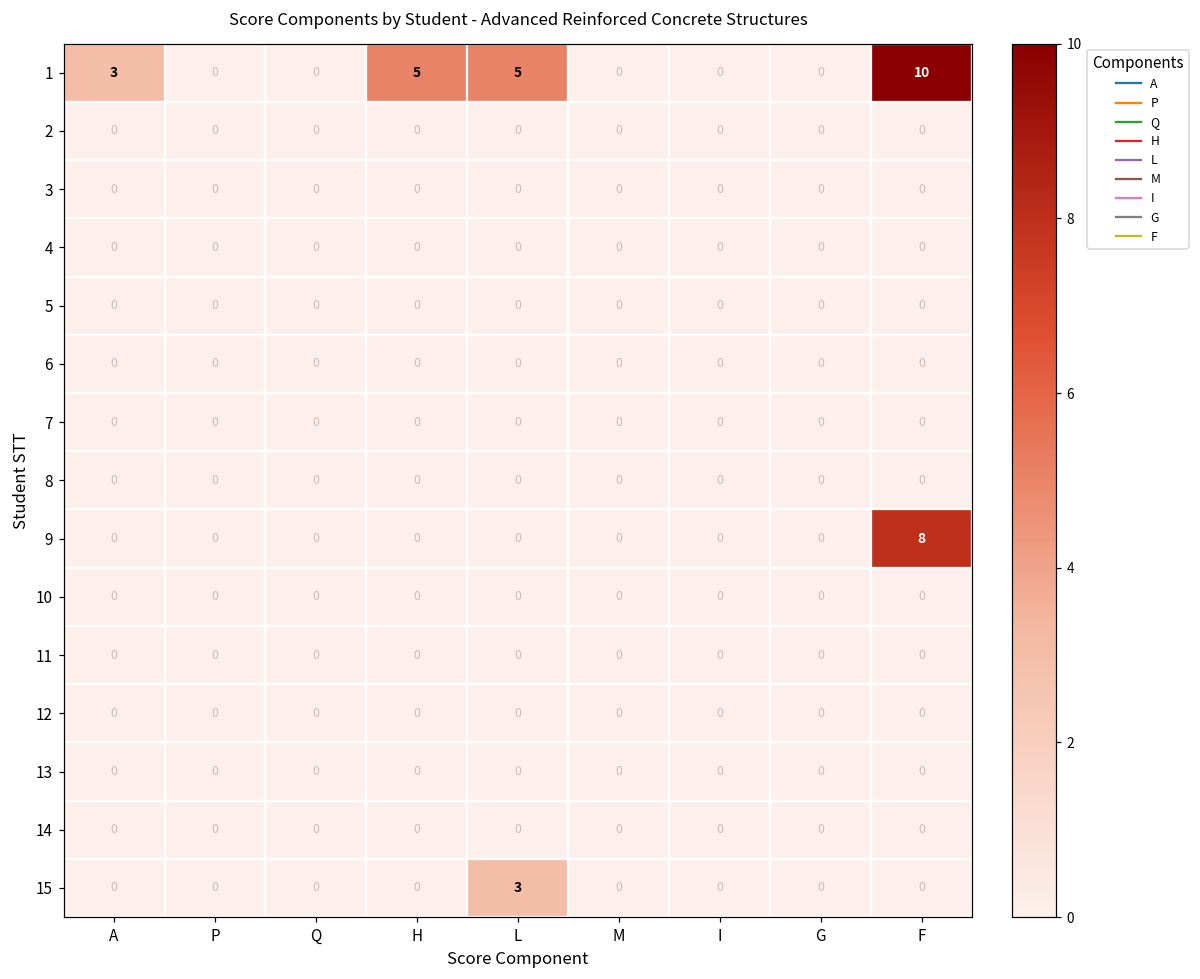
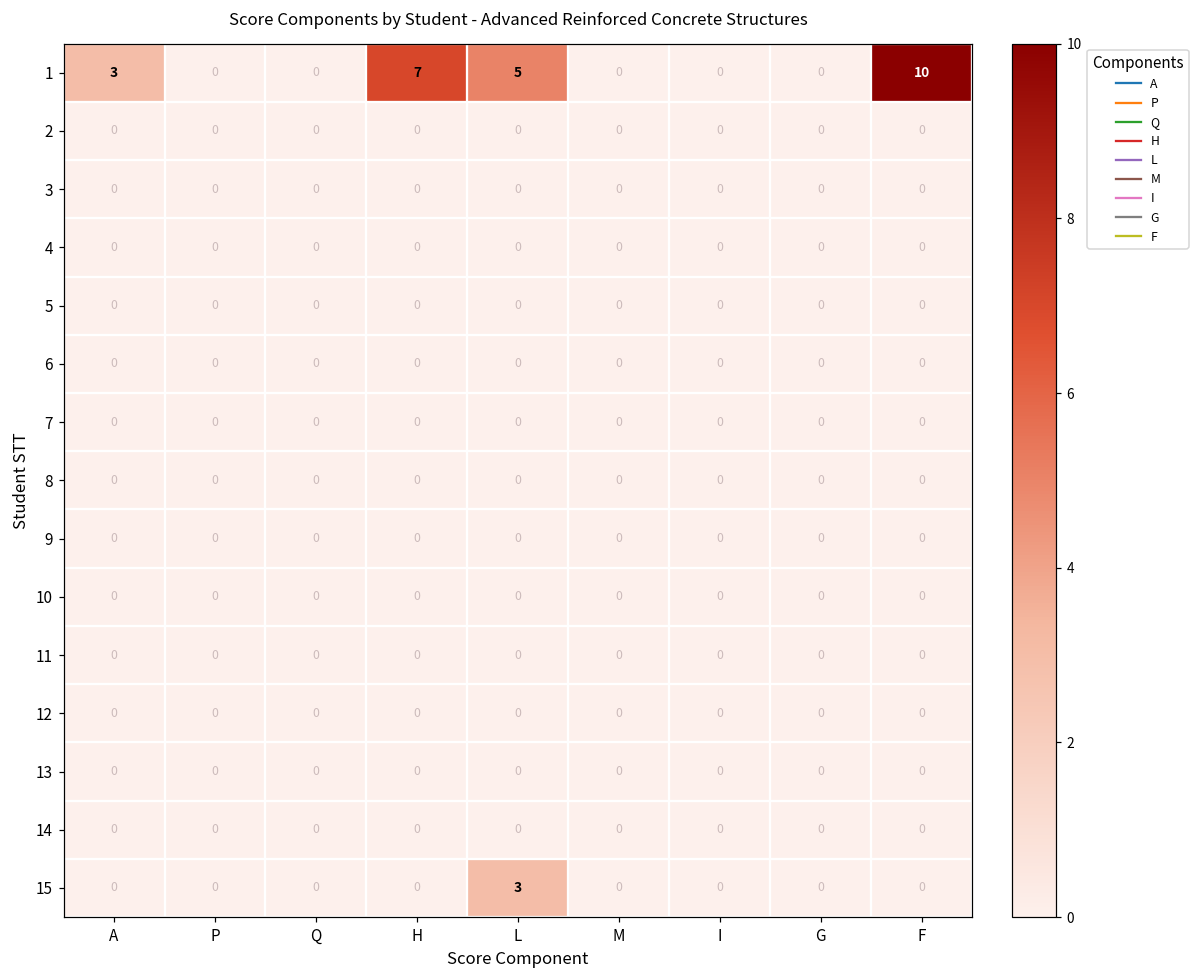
1, H: 5 -> 7
9, F: 8 -> 0
